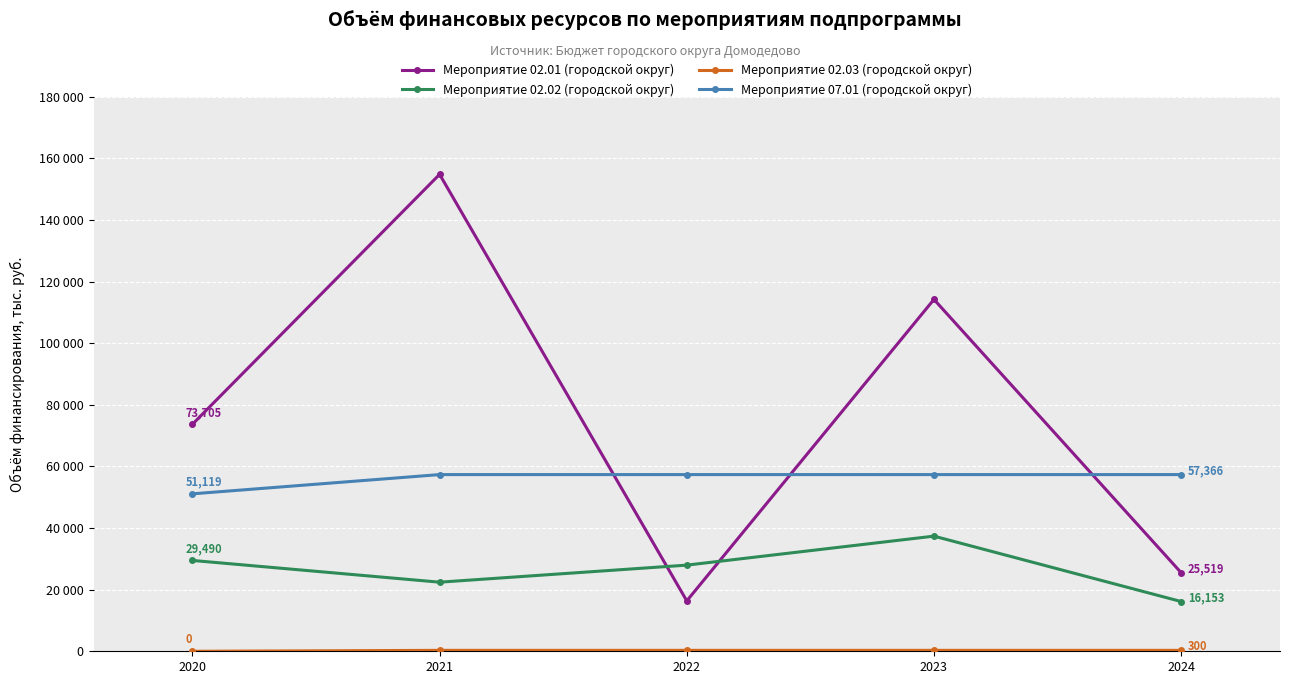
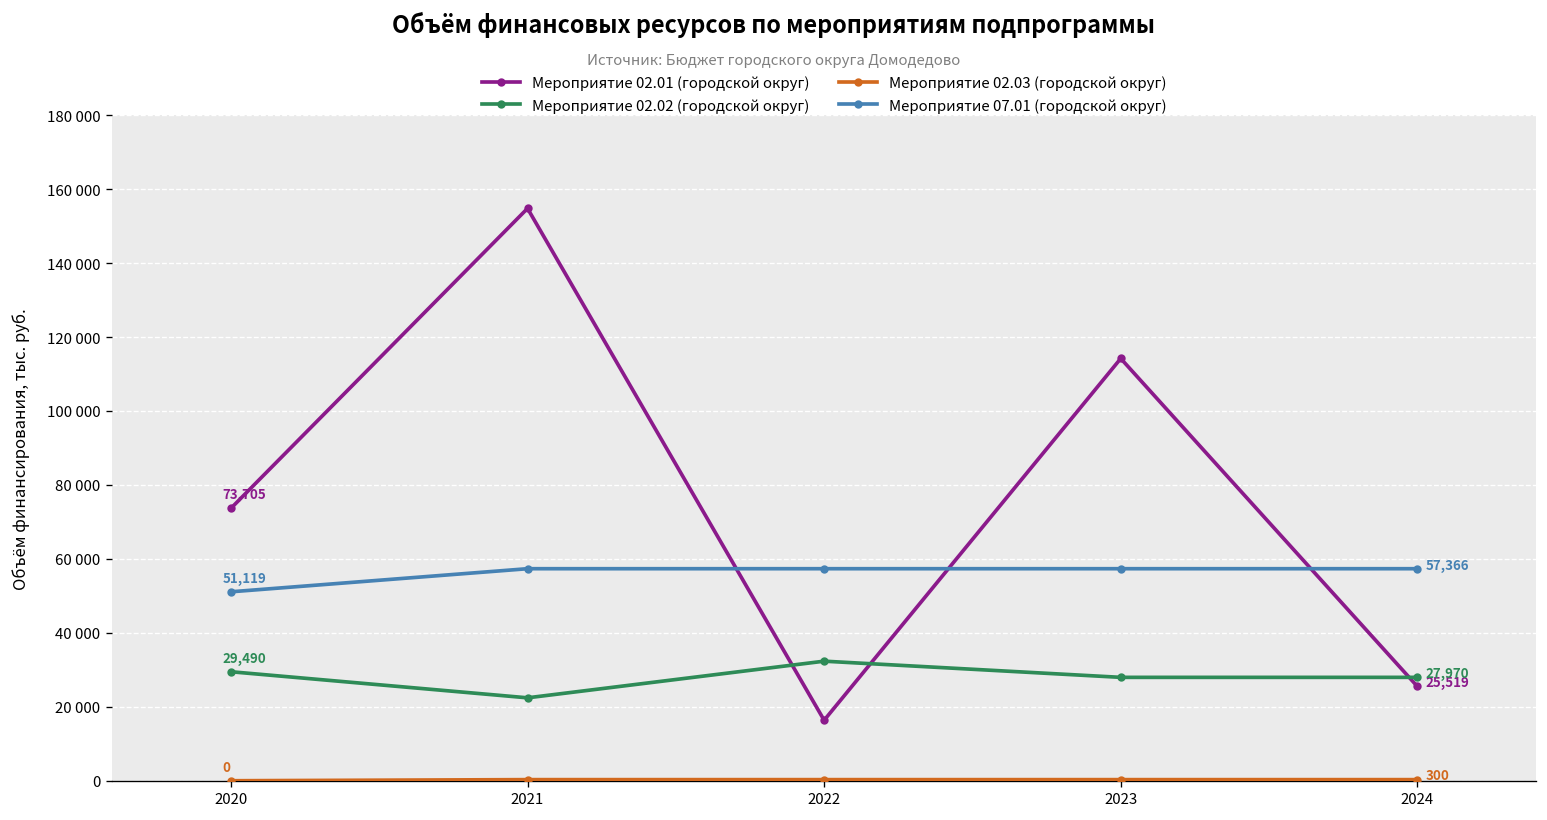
Мероприятие 02.02 (городской округ), 2022: 28000 -> 32000
Мероприятие 02.02 (городской округ), 2023: 37000 -> 28000
Мероприятие 02.02 (городской округ), 2024: 16,153 -> 27,970
